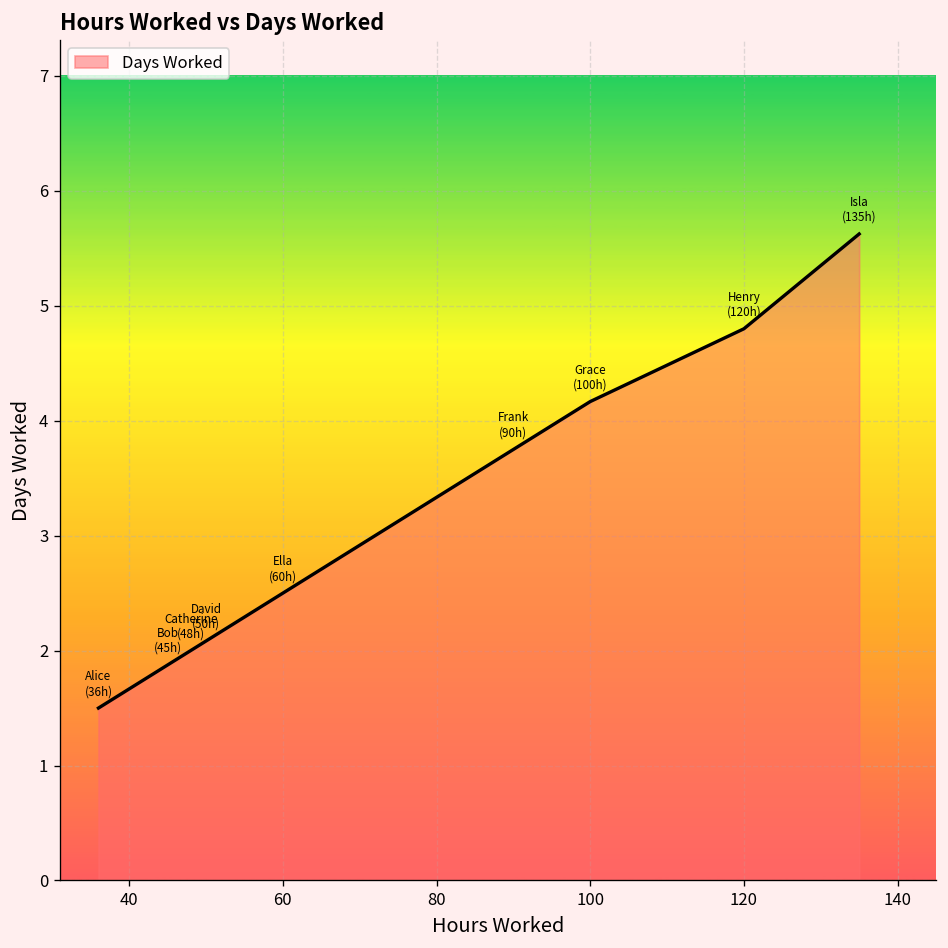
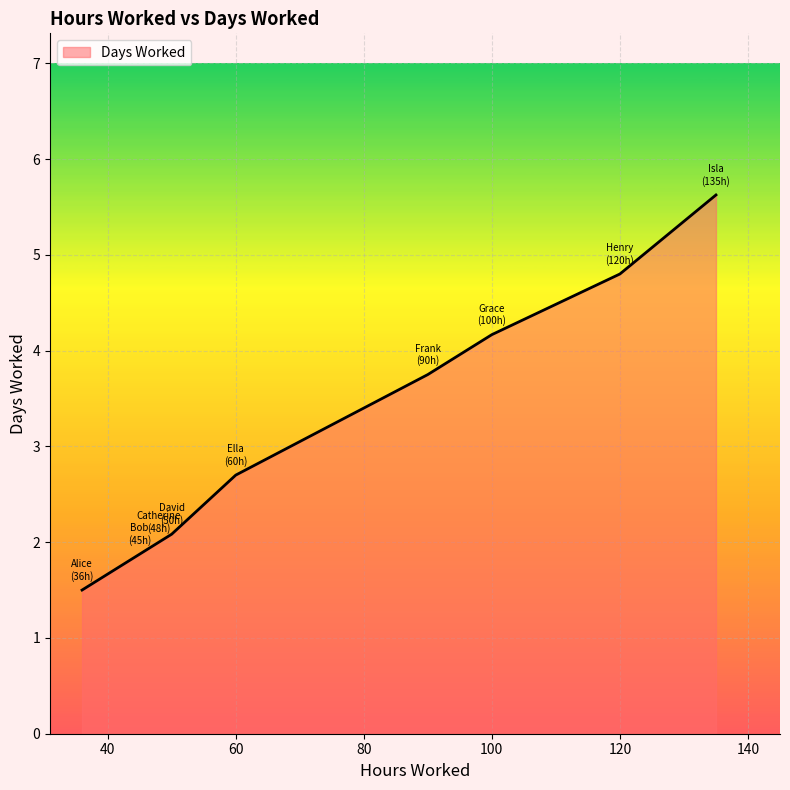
60: 2.5 -> 2.7
